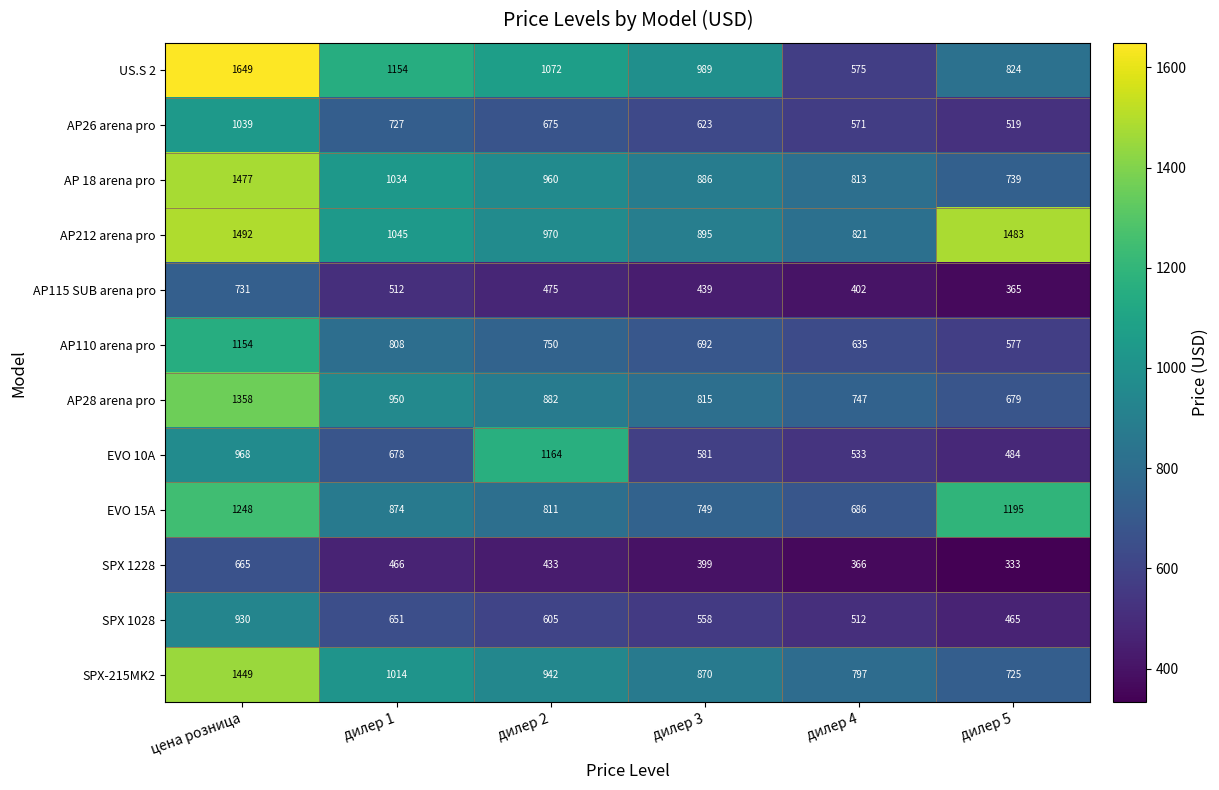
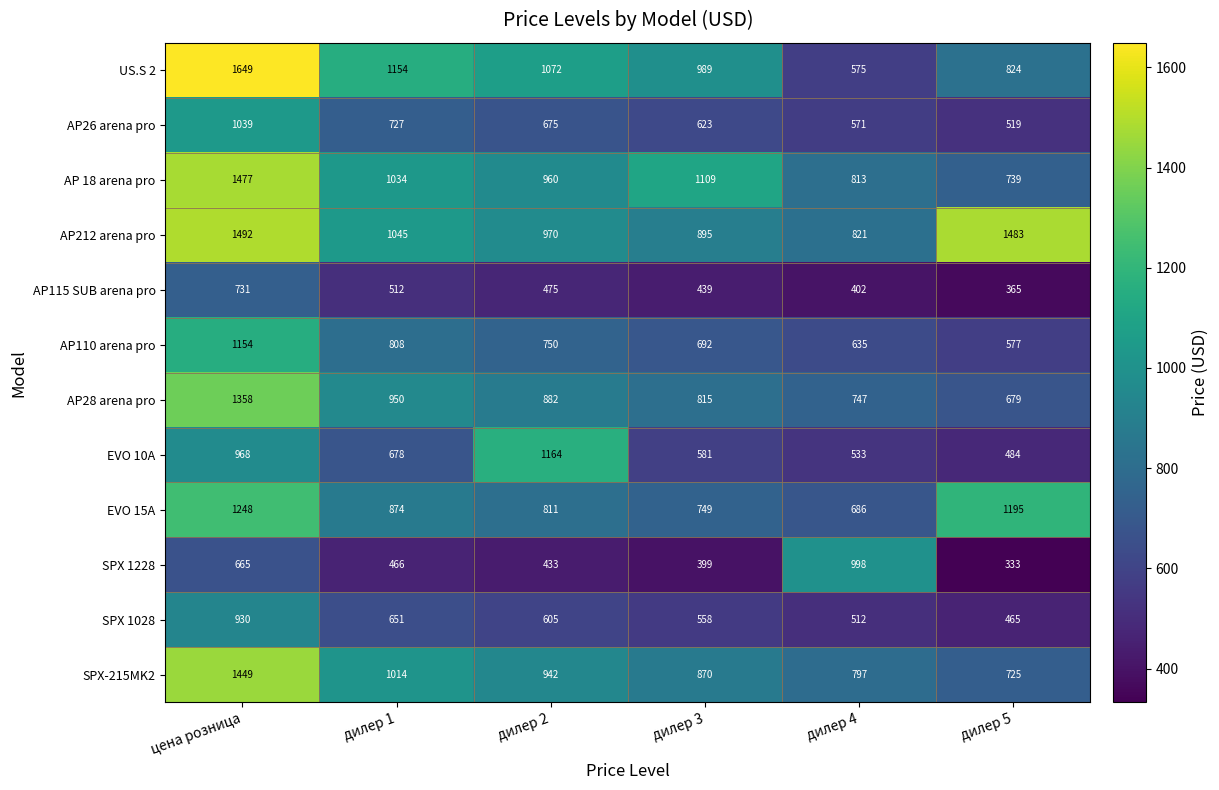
AP 18 arena pro, дилер 3: 886 -> 1109
SPX 1228, дилер 4: 366 -> 998
